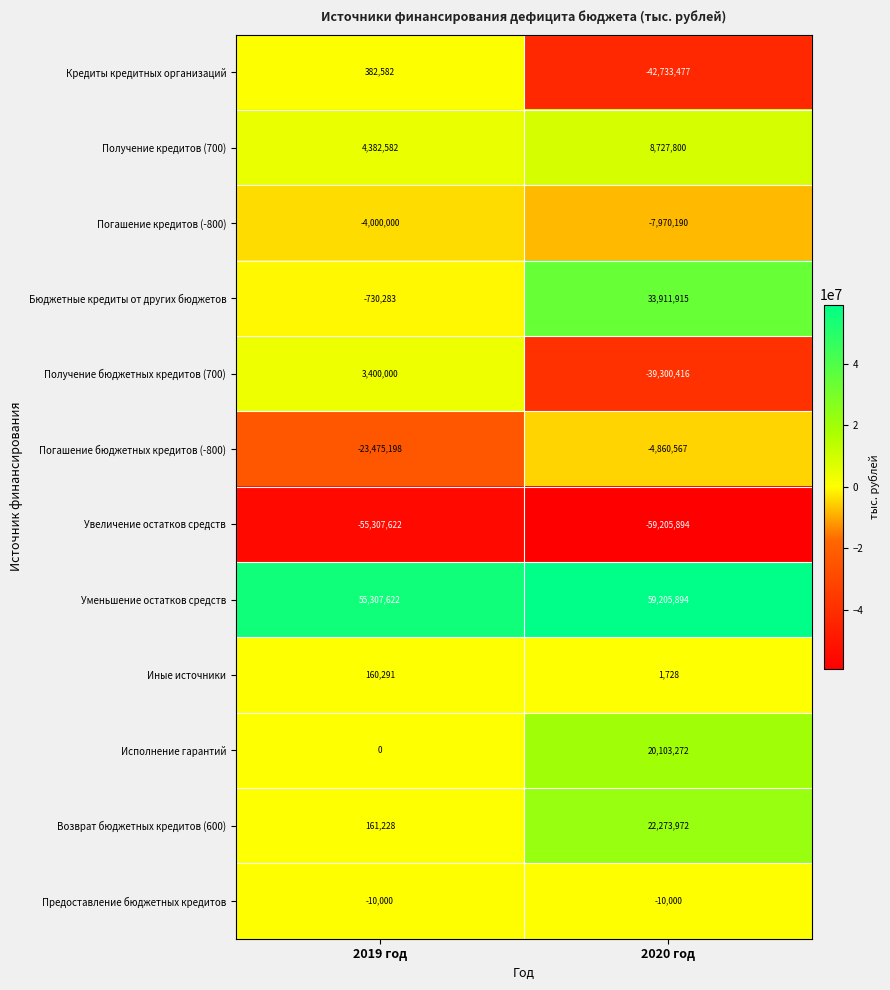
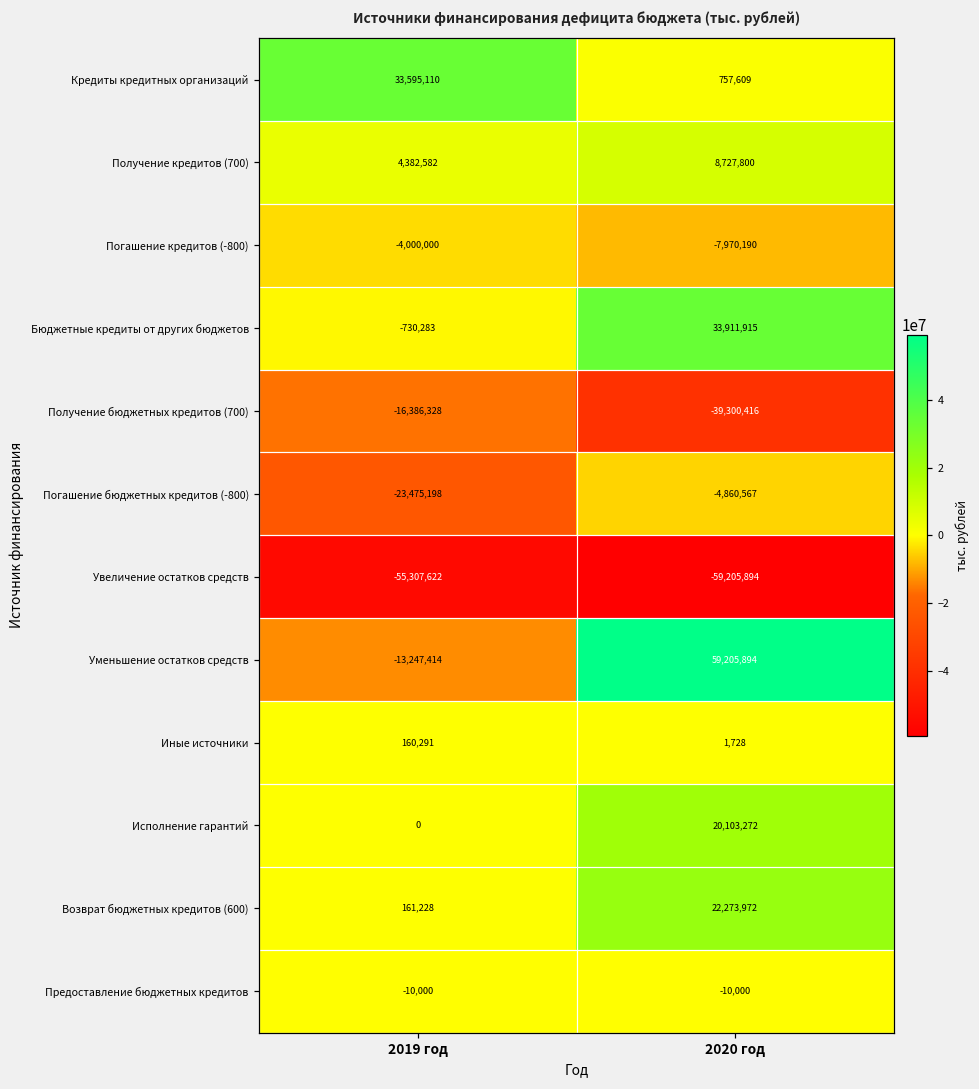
Кредиты кредитных организаций, 2019 год: 382,582 -> 33,595,110
Кредиты кредитных организаций, 2020 год: -42,733,477 -> 757,609
Получение бюджетных кредитов (700), 2019 год: 3,400,000 -> -16,386,328
Уменьшение остатков средств, 2019 год: 55,307,622 -> -13,247,414
